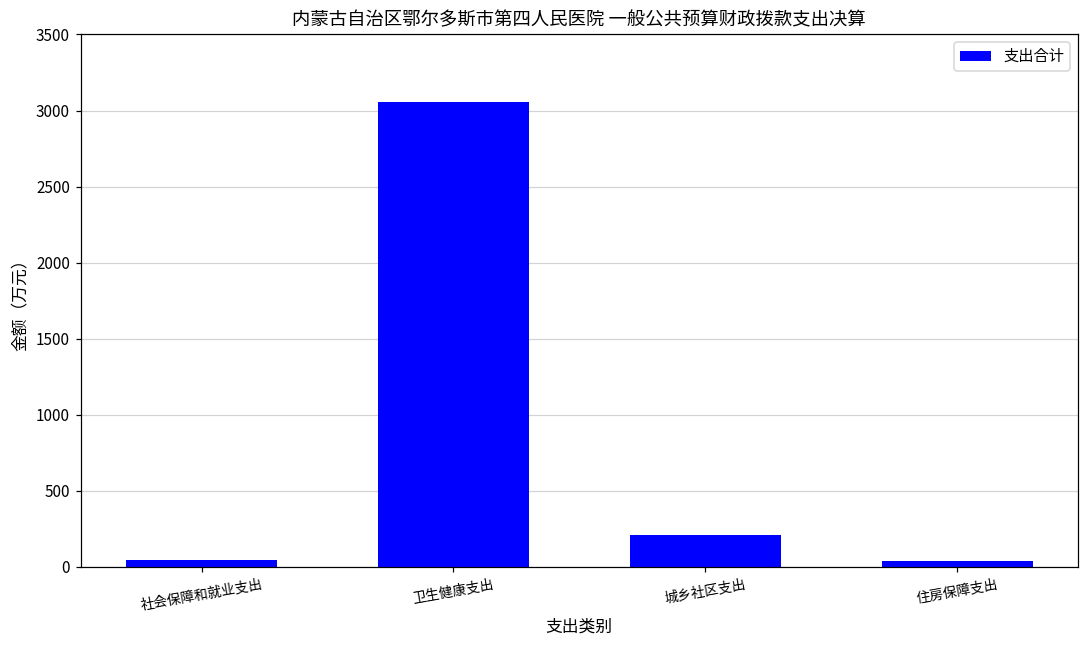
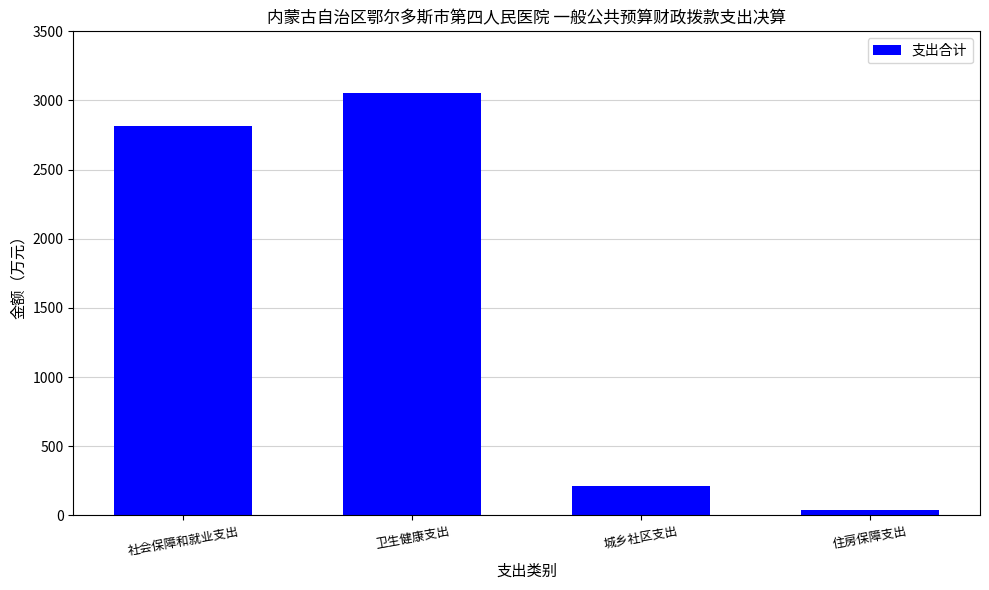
社会保障和就业支出: 50 -> 2810
